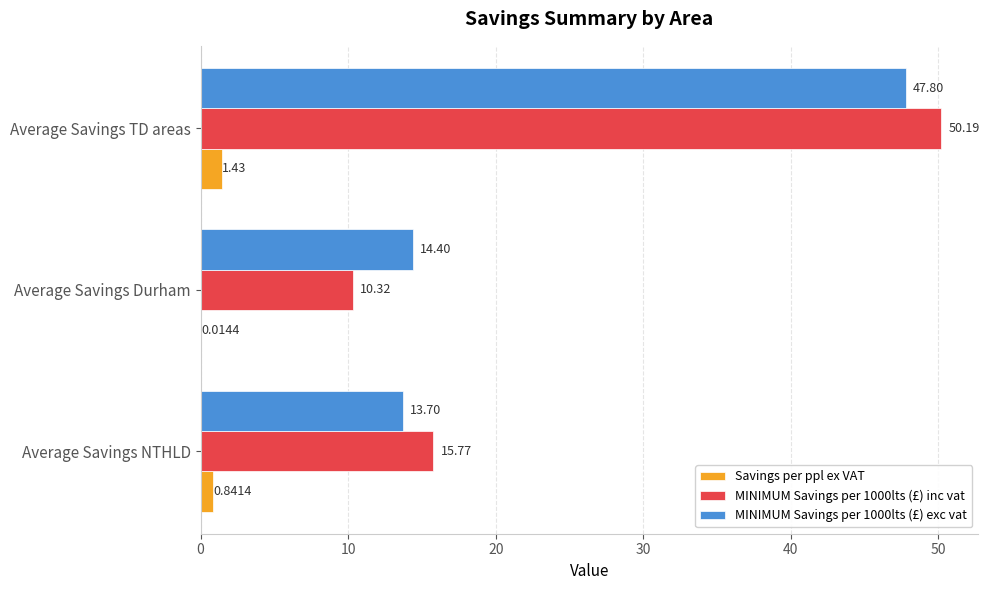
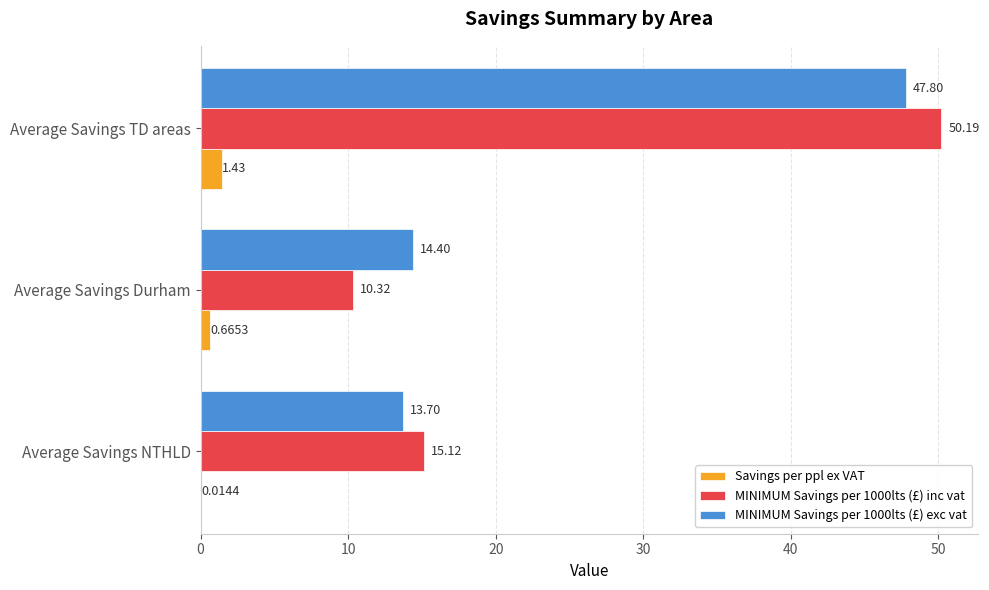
Savings per ppl ex VAT, Average Savings Durham: 0.0144 -> 0.6653
MINIMUM Savings per 1000lts (£) inc vat, Average Savings NTHLD: 15.77 -> 15.12
Savings per ppl ex VAT, Average Savings NTHLD: 0.8414 -> 0.0144
